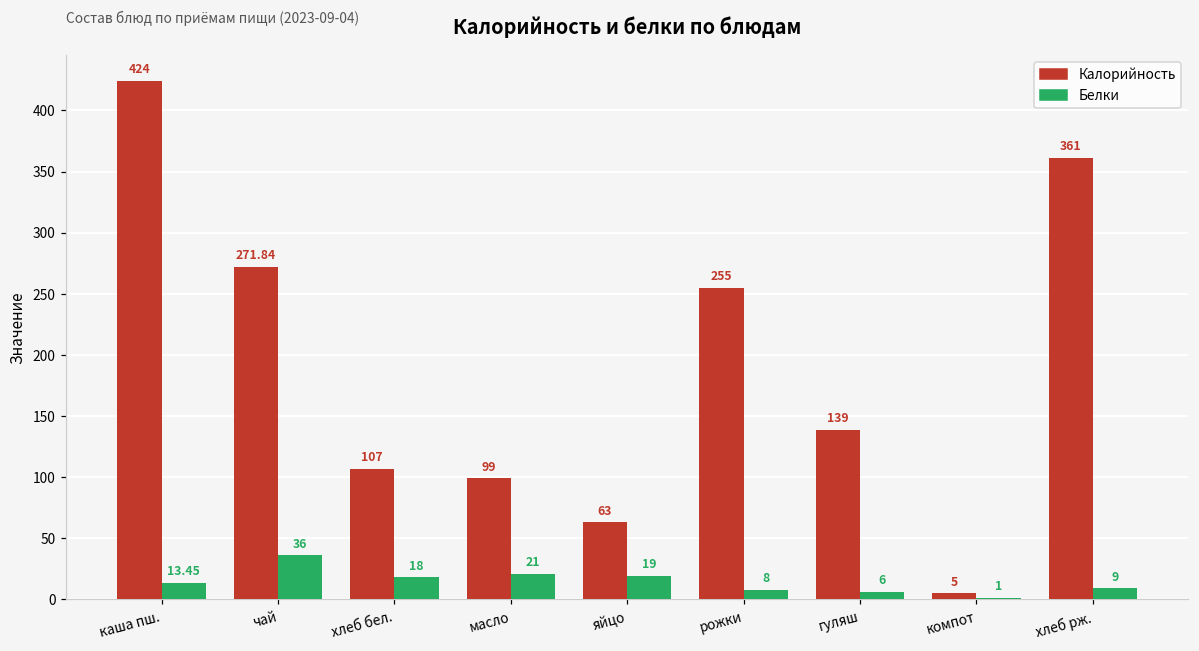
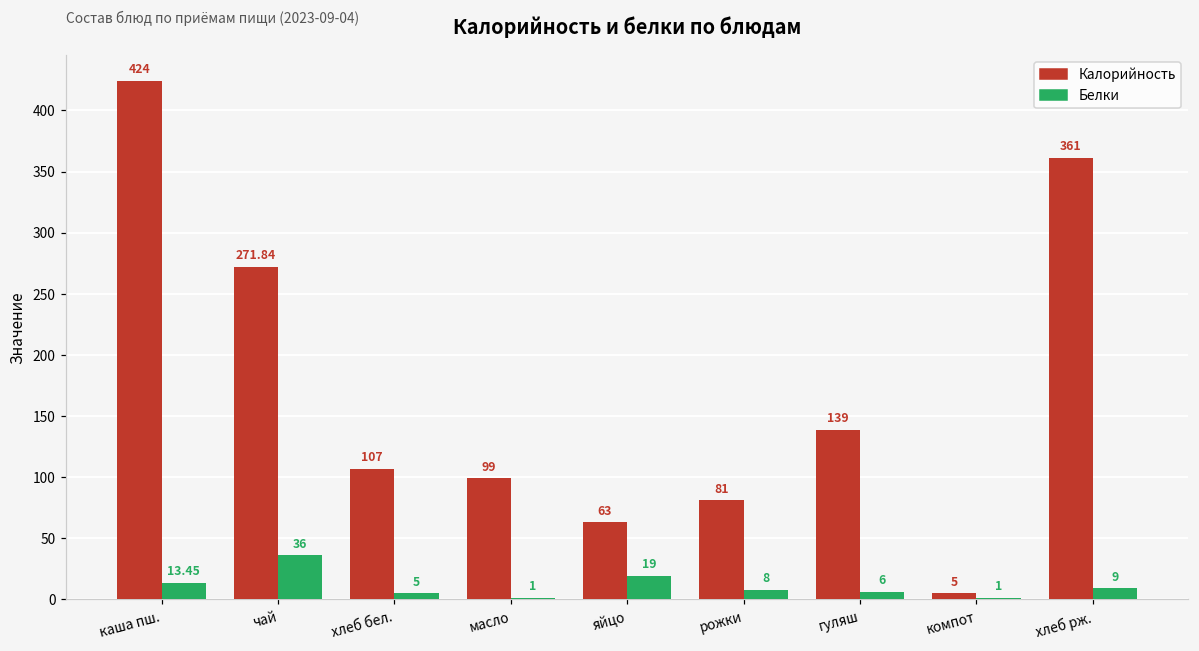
Белки, хлеб бел.: 18 -> 5
Белки, масло: 21 -> 1
Калорийность, рожки: 255 -> 81
